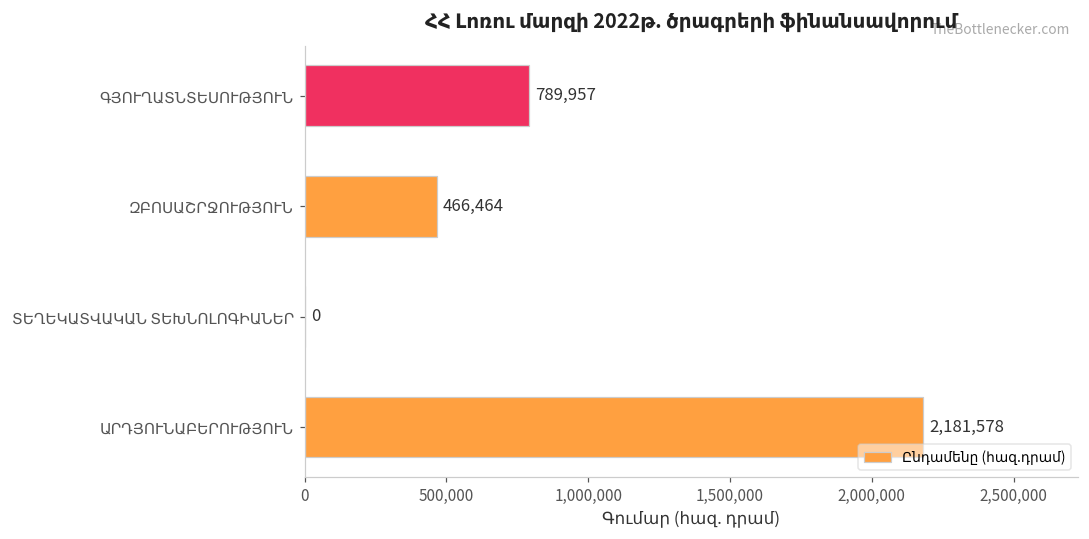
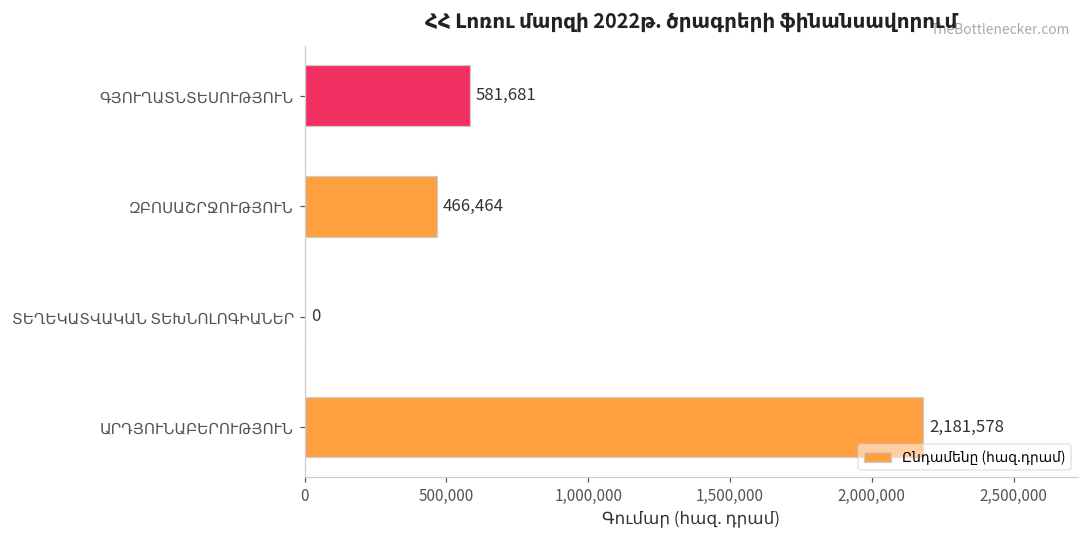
ԳՅՈՒՂԱՏՆՏԵՍՈՒԹՅՈՒՆ: 789,957 -> 581,681
